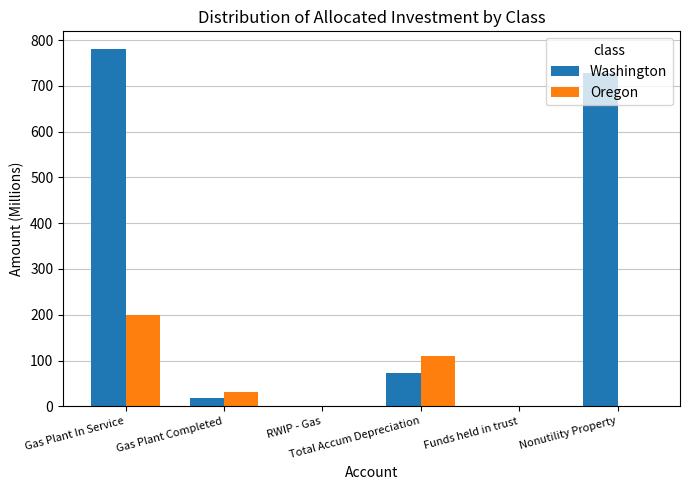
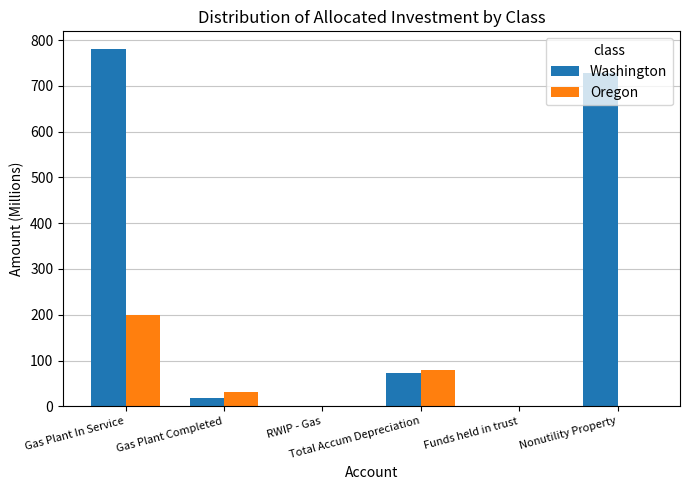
Oregon, Total Accum Depreciation: 110 -> 80
